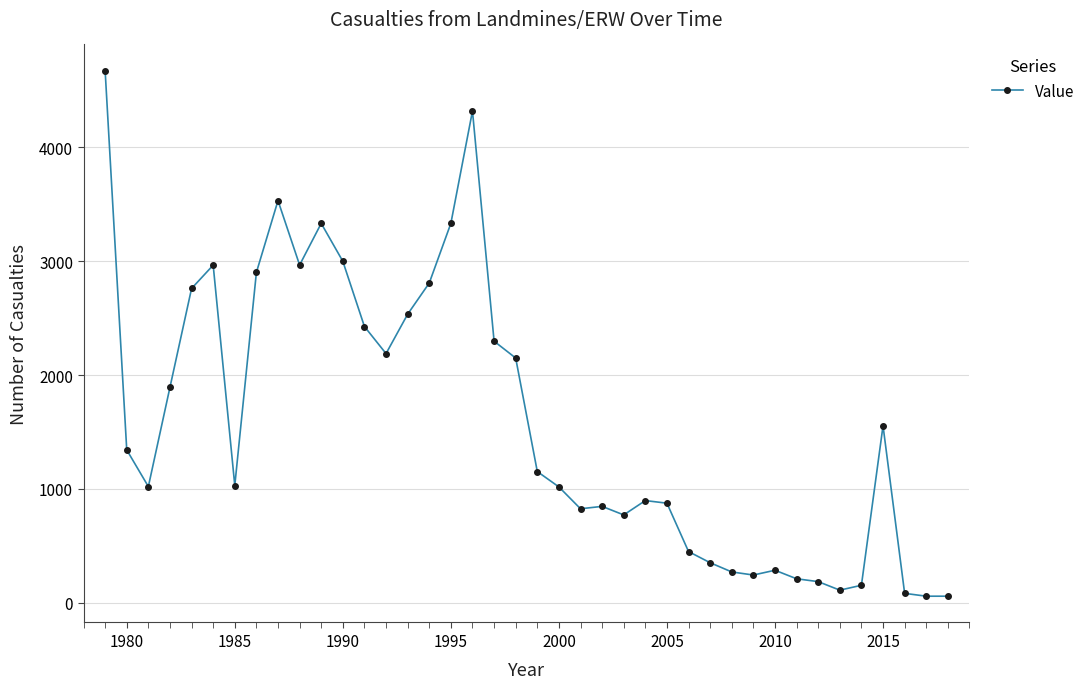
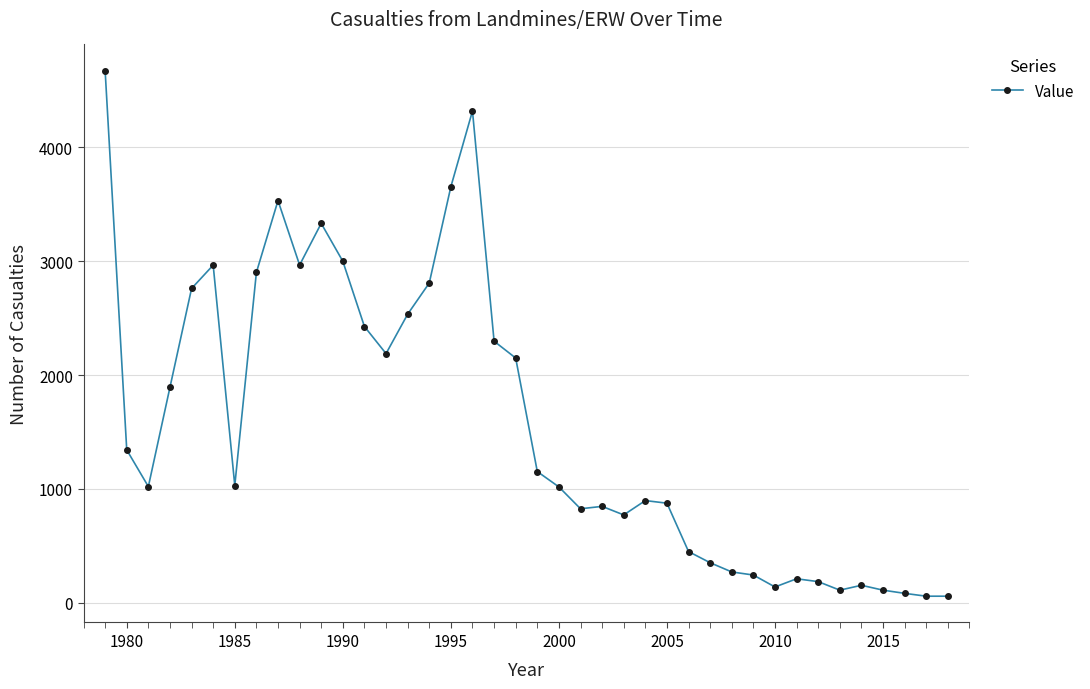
1995: 3330 -> 3660
2010: 290 -> 140
2015: 1560 -> 110
